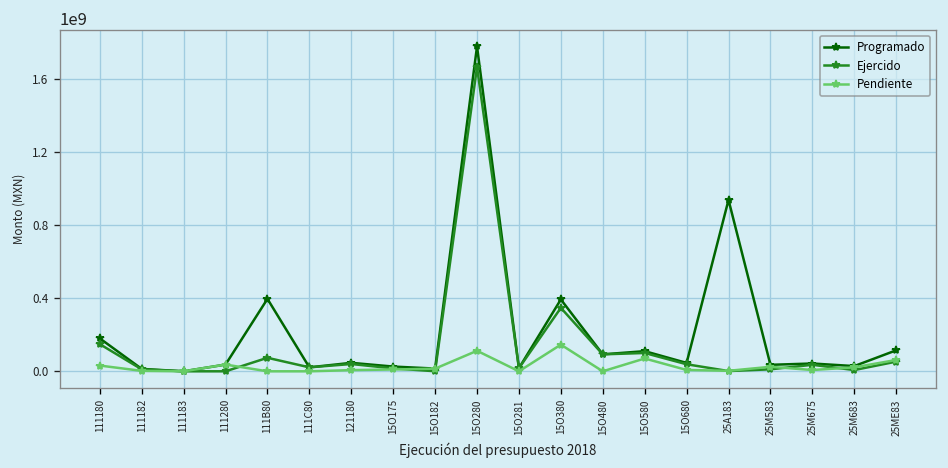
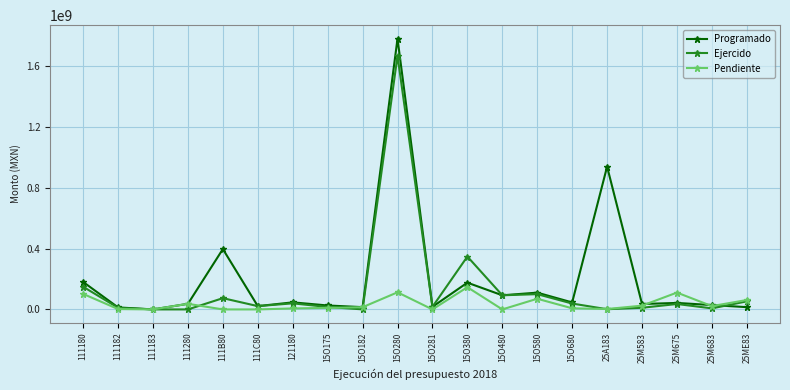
Pendiente, 111180: 30000000 -> 100000000
Programado, 15O380: 390000000 -> 180000000
Pendiente, 25M675: 10000000 -> 110000000
Programado, 25ME83: 120000000 -> 10000000
